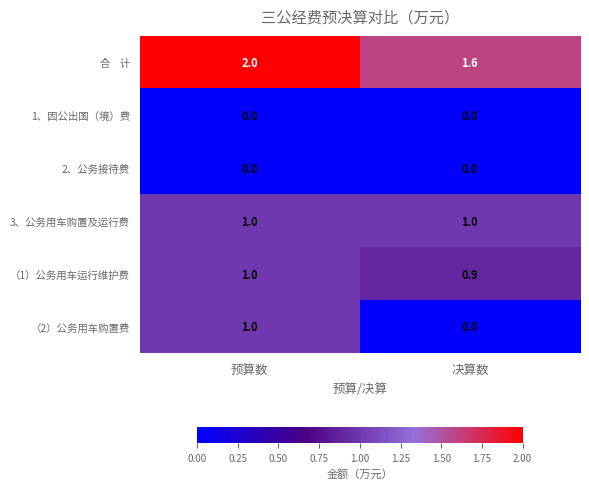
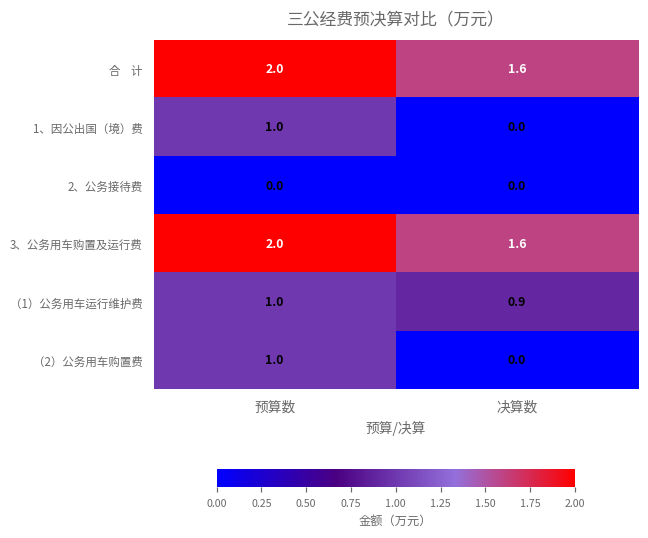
1、因公出国（境）费, 预算数: 0.0 -> 1.0
3、公务用车购置及运行费, 预算数: 1.0 -> 2.0
3、公务用车购置及运行费, 决算数: 1.0 -> 1.6
